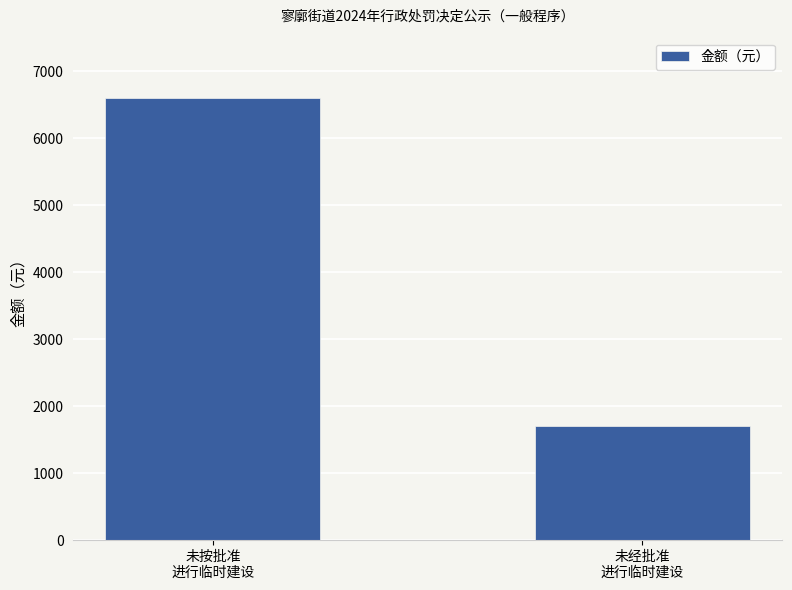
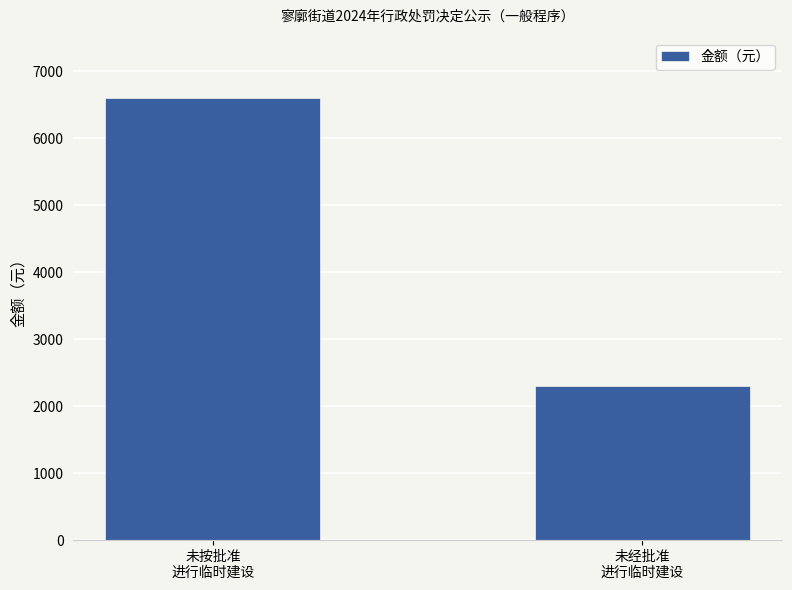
未经批准 进行临时建设: 1700 -> 2300
